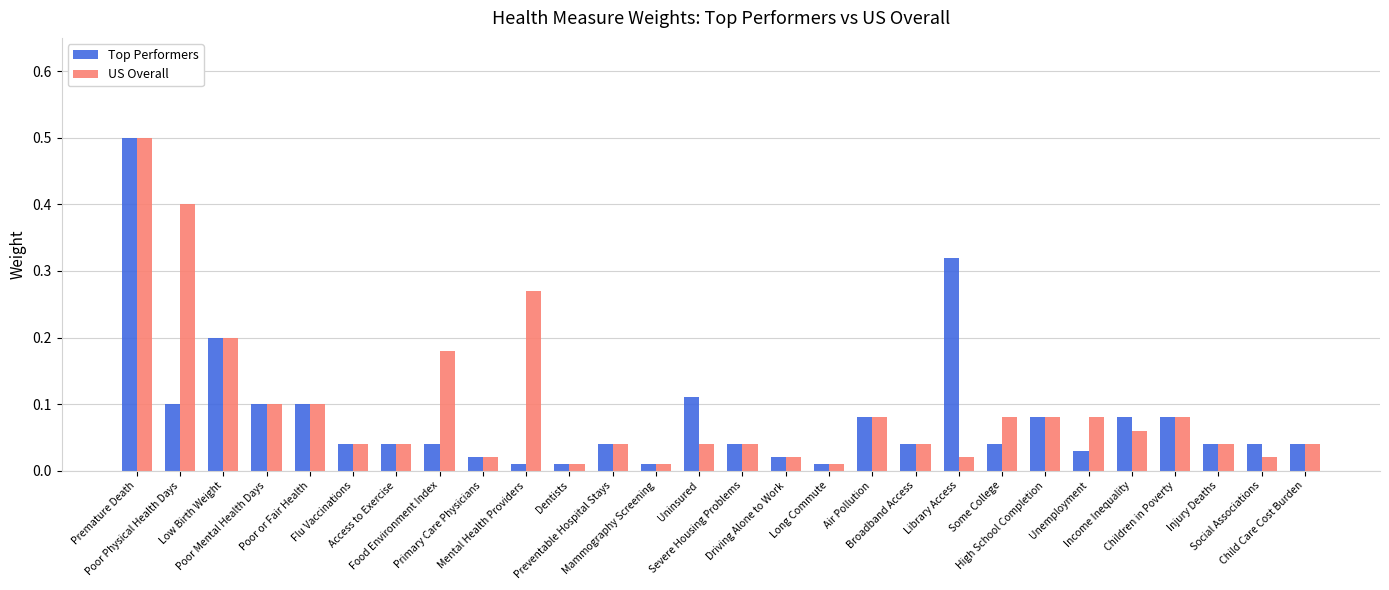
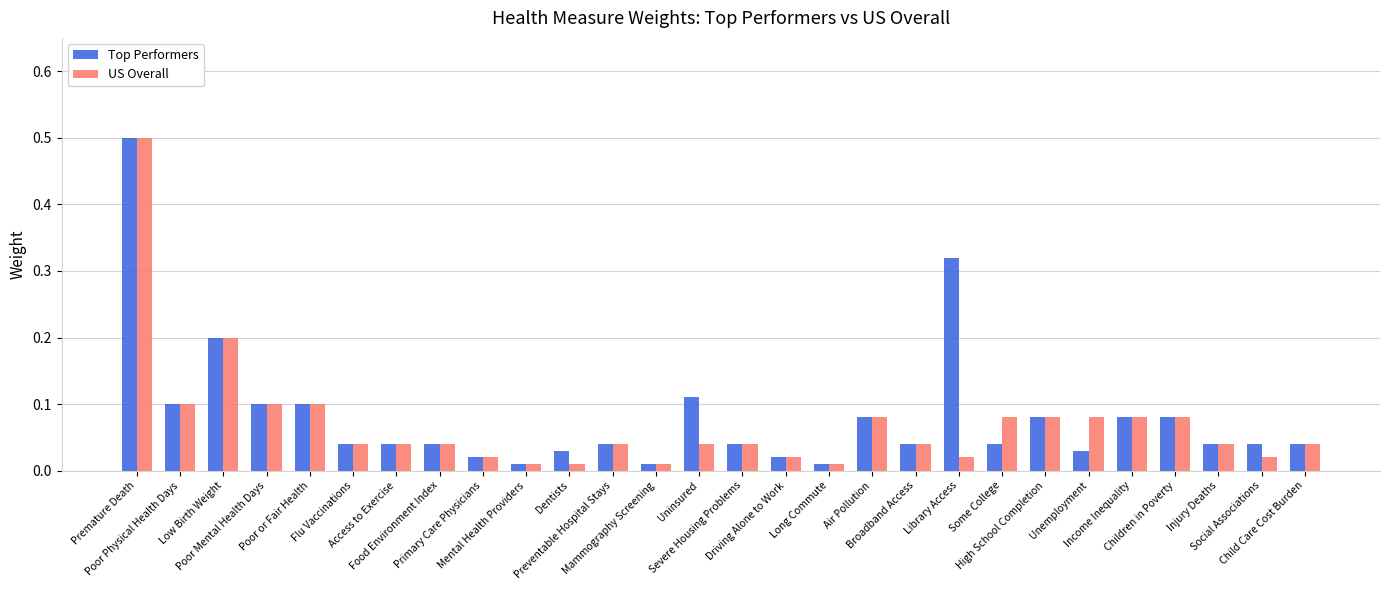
US Overall, Poor Physical Health Days: 0.4 -> 0.1
US Overall, Food Environment Index: 0.18 -> 0.04
US Overall, Mental Health Providers: 0.27 -> 0.01
Top Performers, Dentists: 0.01 -> 0.03
US Overall, Income Inequality: 0.06 -> 0.08
